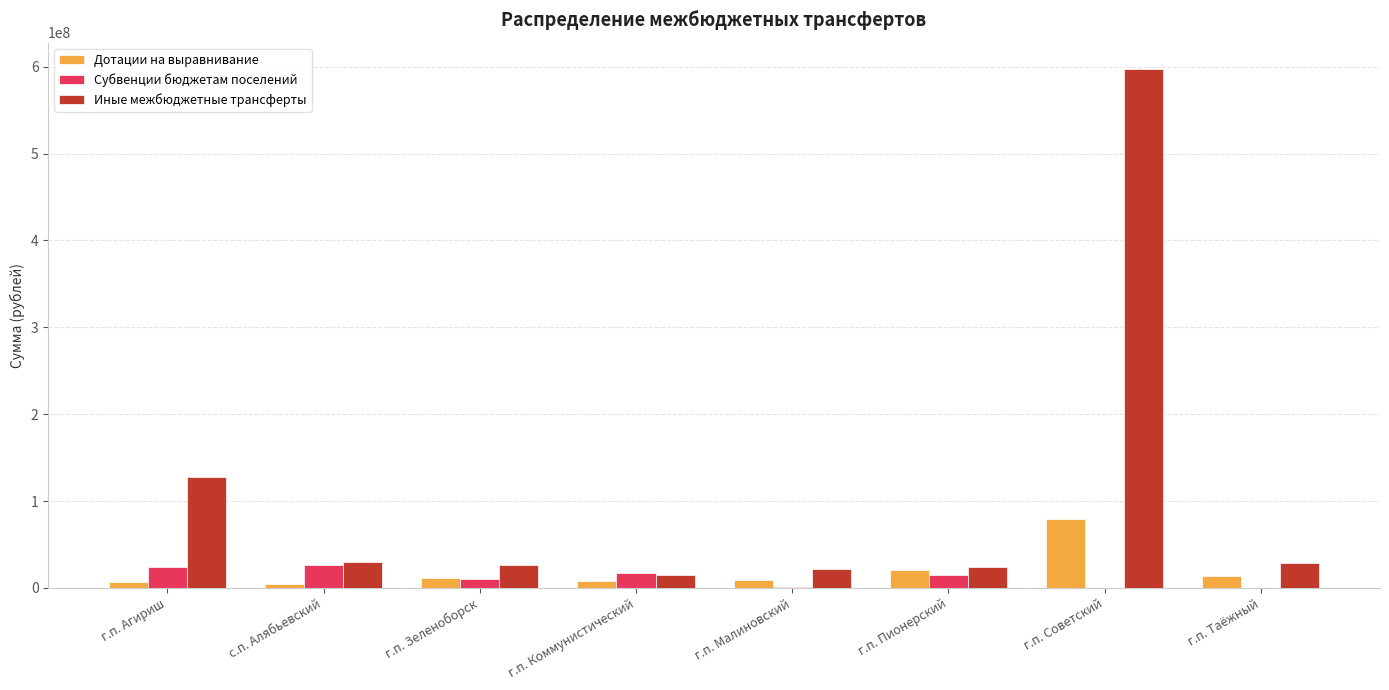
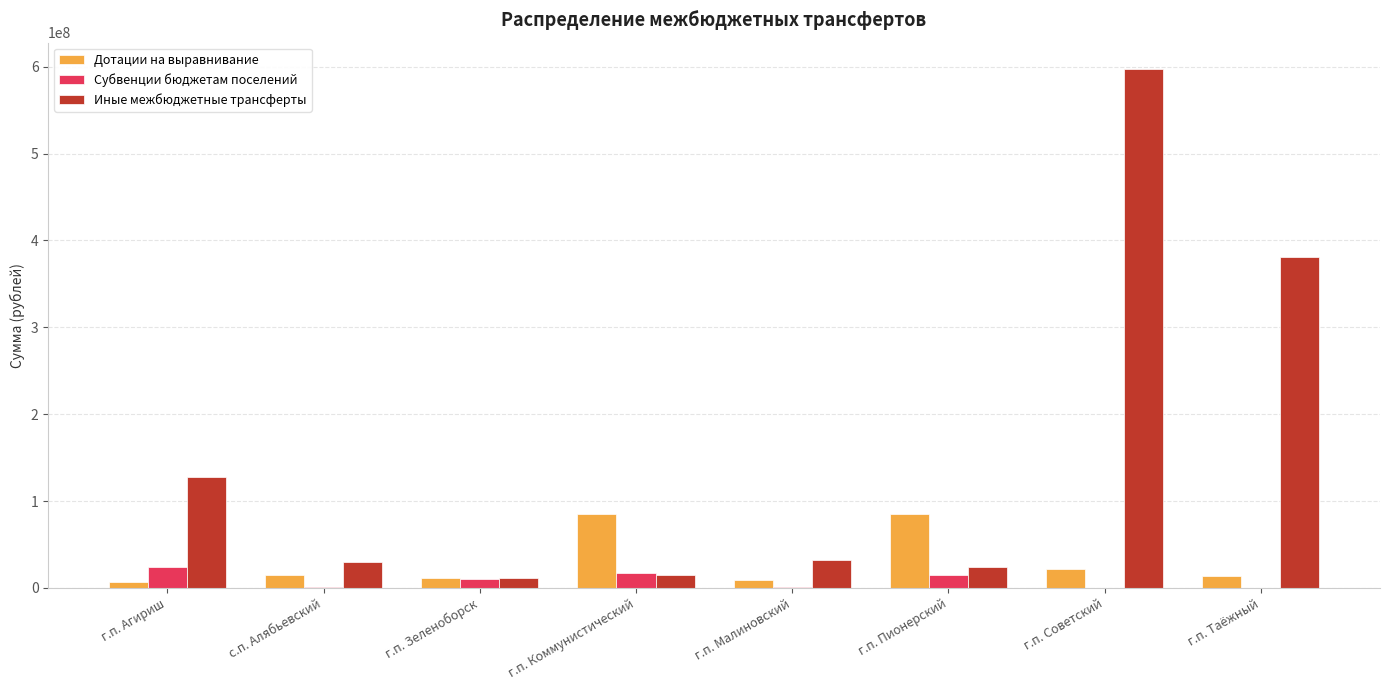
Дотации на выравнивание, с.п. Алябьевский: 0 -> 20000000
Субвенции бюджетам поселений, с.п. Алябьевский: 30000000 -> 0
Иные межбюджетные трансферты, г.п. Зеленоборск: 30000000 -> 10000000
Дотации на выравнивание, г.п. Коммунистический: 10000000 -> 80000000
Иные межбюджетные трансферты, г.п. Малиновский: 20000000 -> 30000000
Дотации на выравнивание, г.п. Пионерский: 20000000 -> 80000000
Дотации на выравнивание, г.п. Советский: 80000000 -> 20000000
Иные межбюджетные трансферты, г.п. Таёжный: 30000000 -> 380000000
